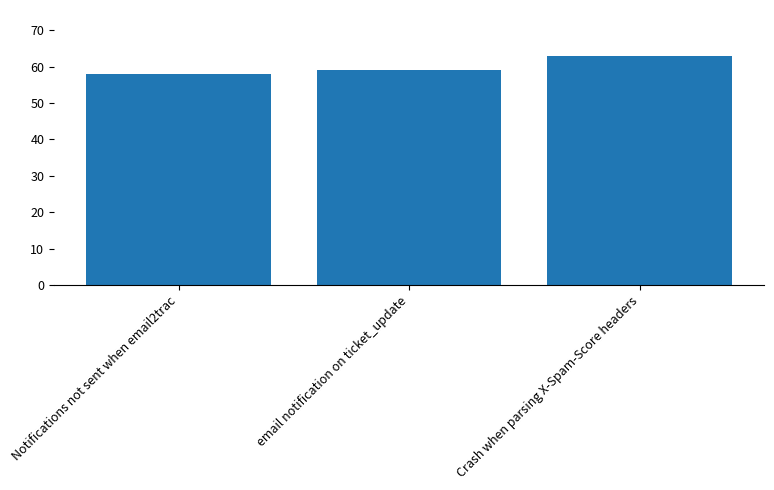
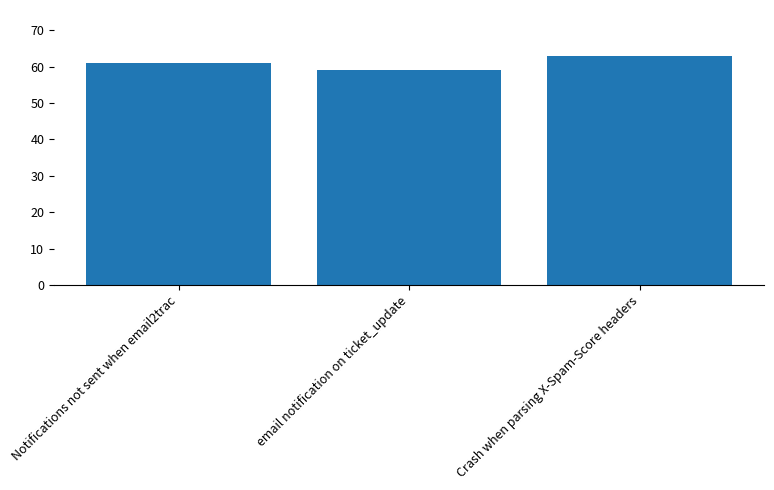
Notifications not sent when email2trac: 58 -> 61
